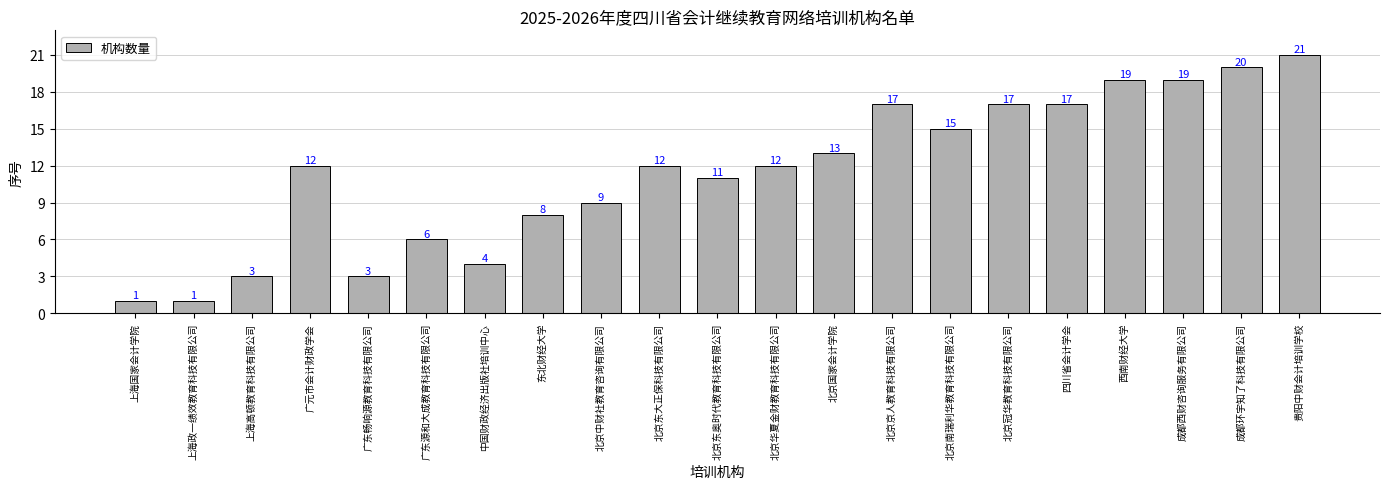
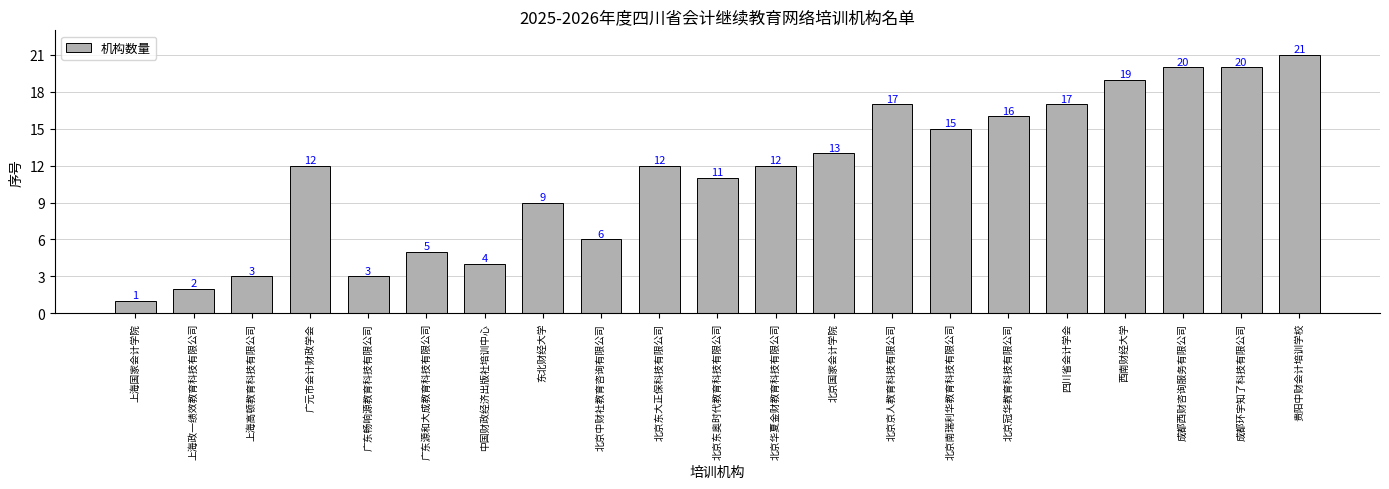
上海政一绩效教育科技有限公司: 1 -> 2
广东源和大成教育科技有限公司: 6 -> 5
东北财经大学: 8 -> 9
北京中财社教育咨询有限公司: 9 -> 6
北京冠华教育科技有限公司: 17 -> 16
成都西财咨询服务有限公司: 19 -> 20
